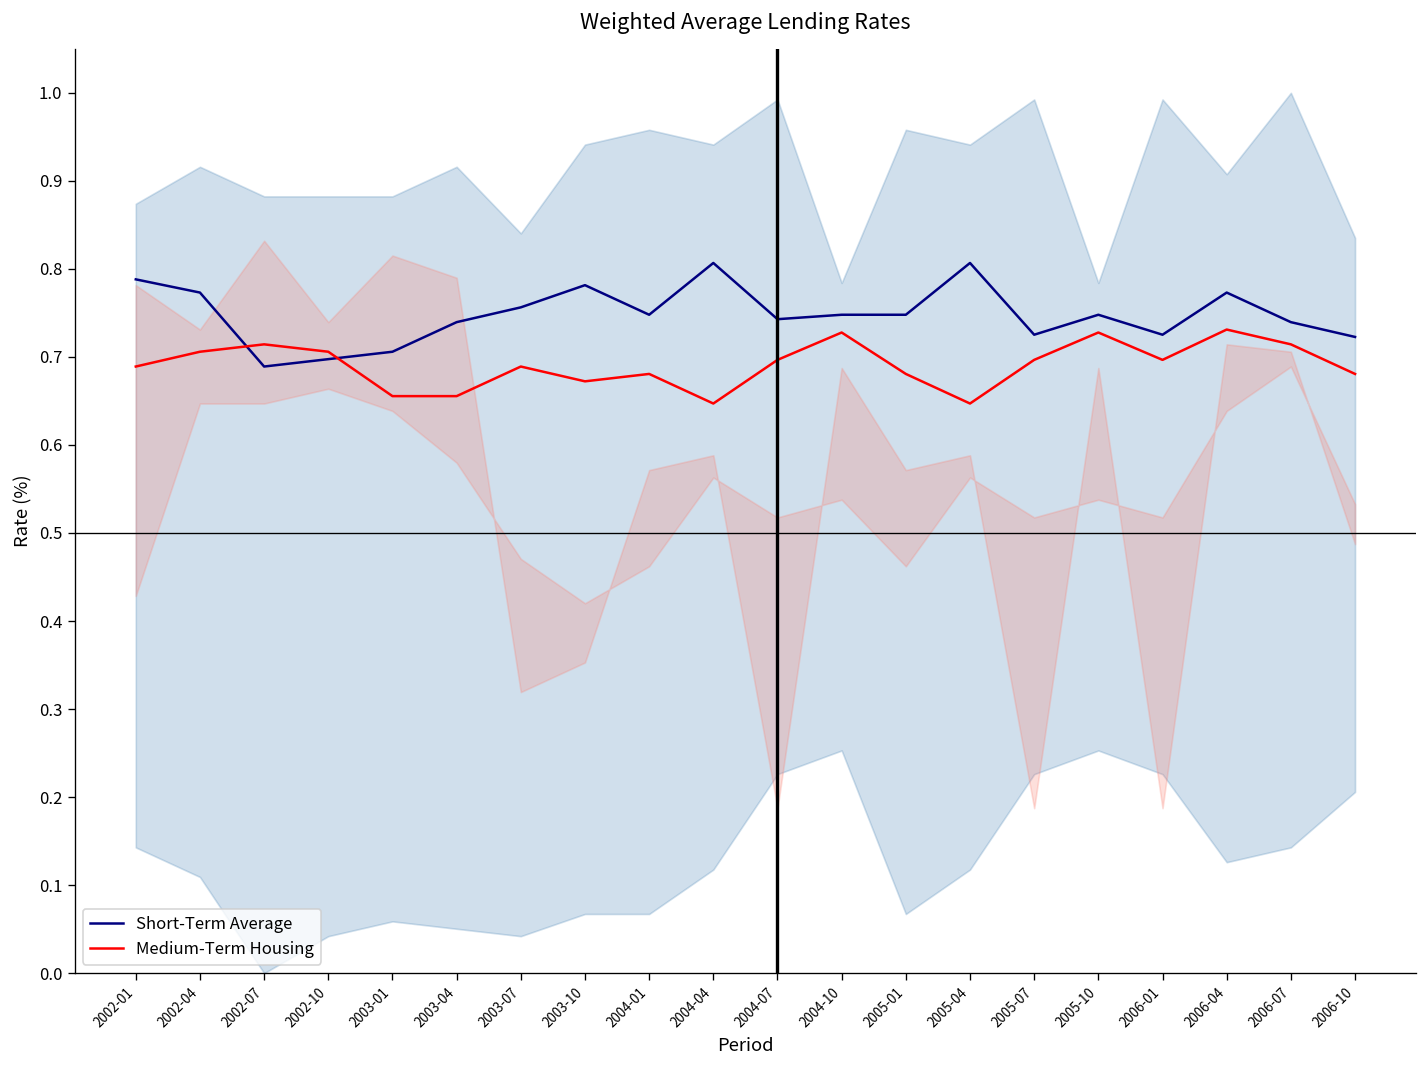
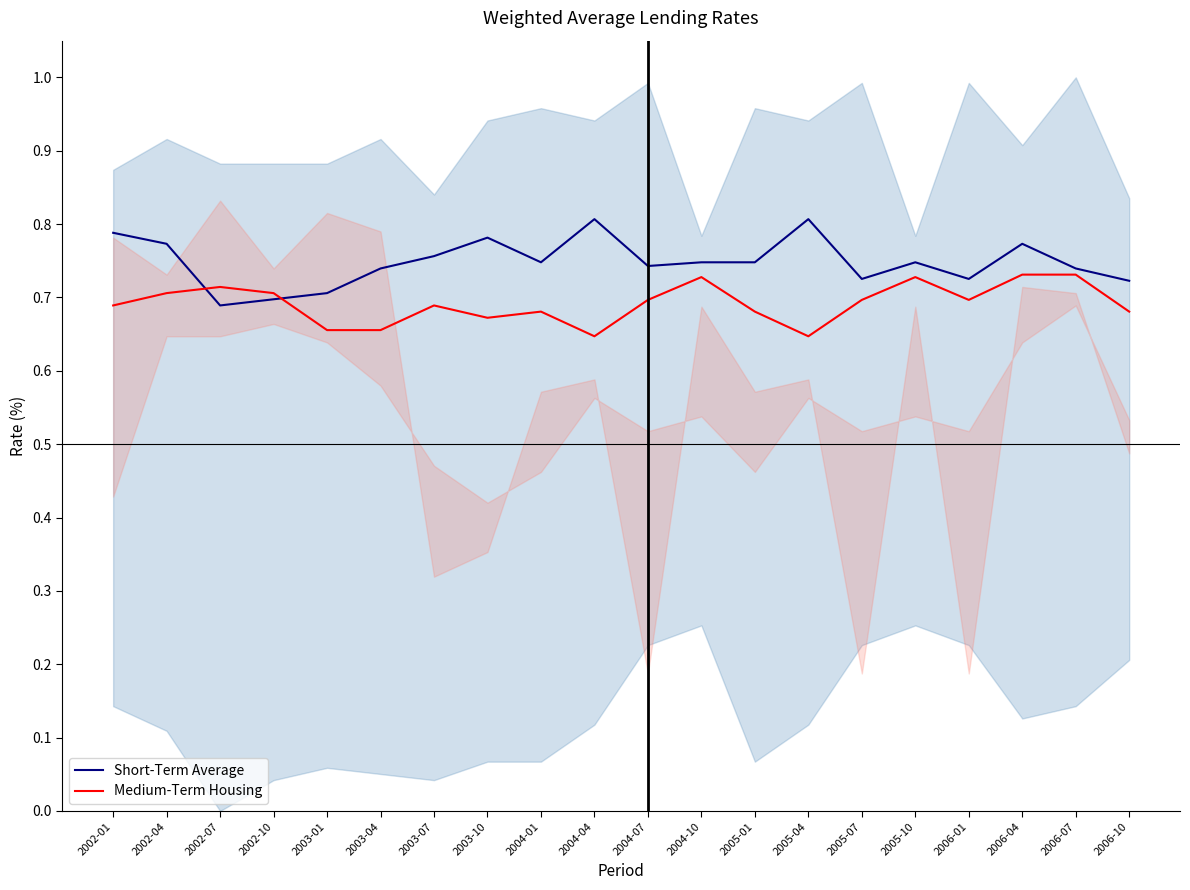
Medium-Term Housing, 2006-07: 0.71 -> 0.73
